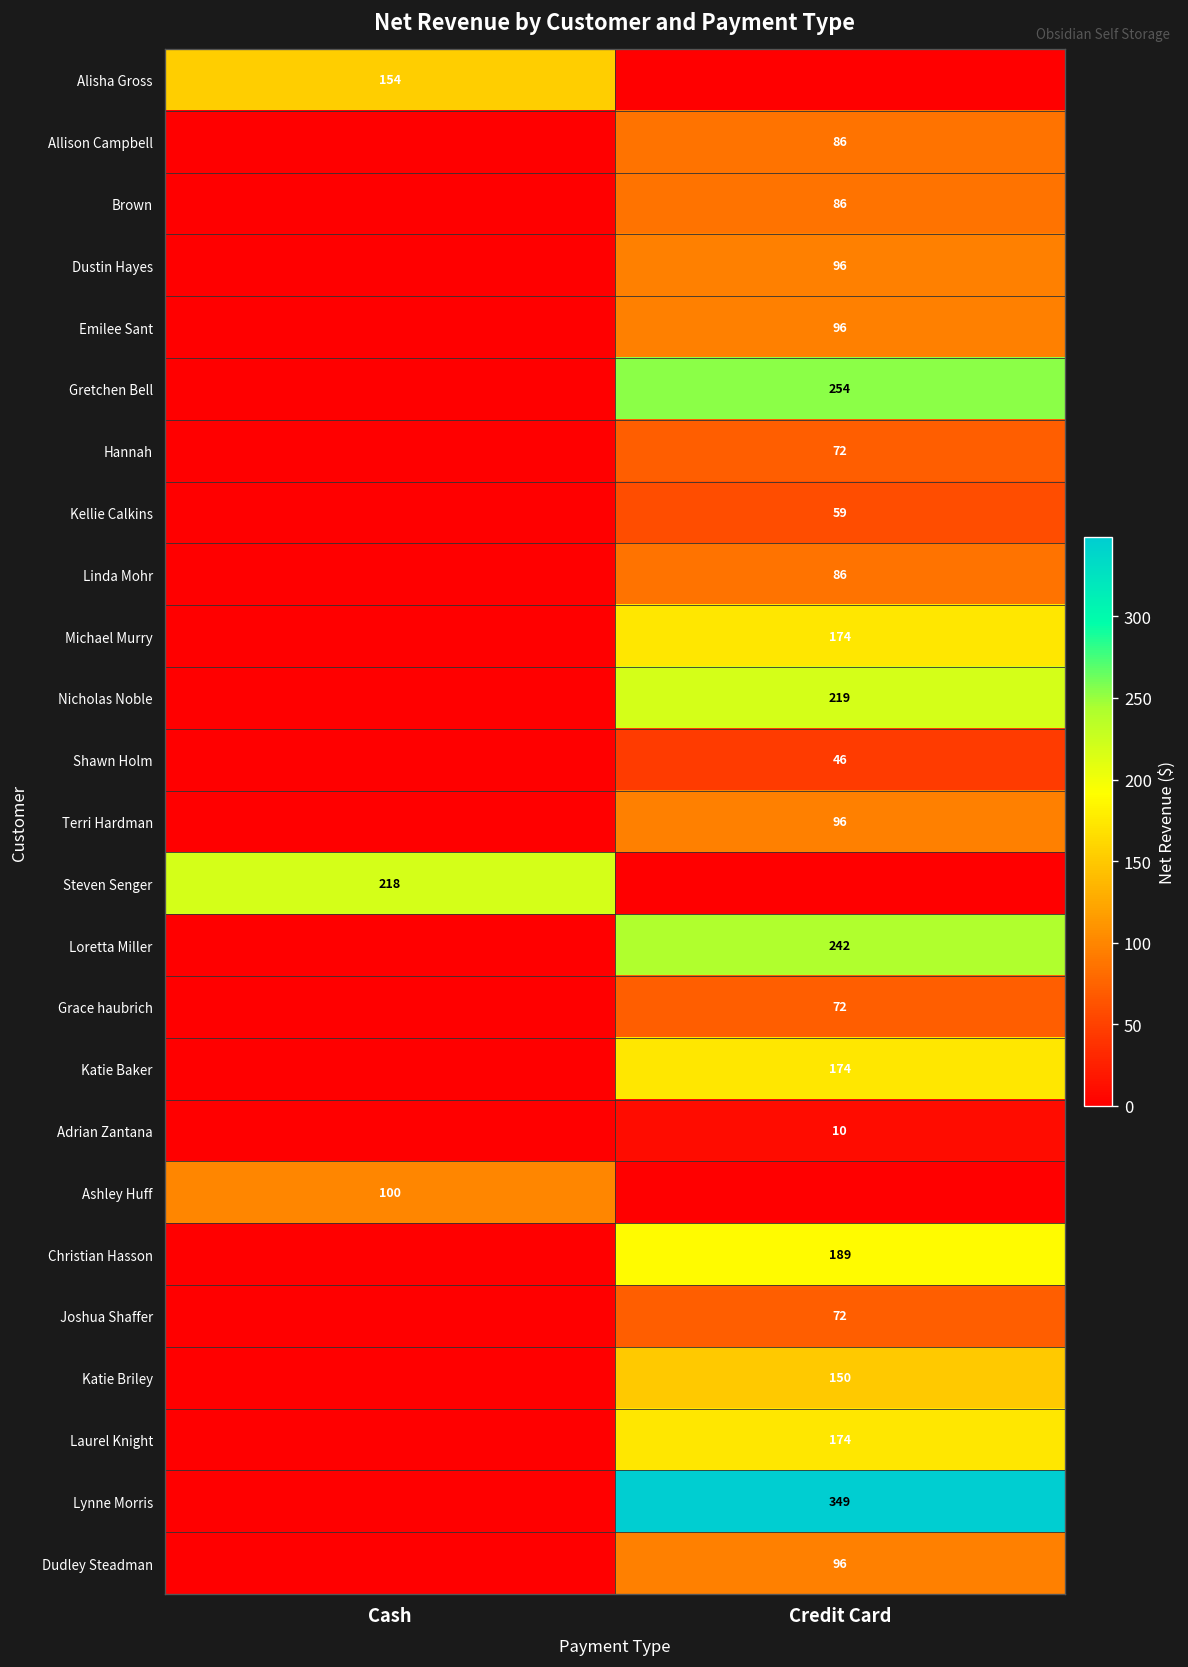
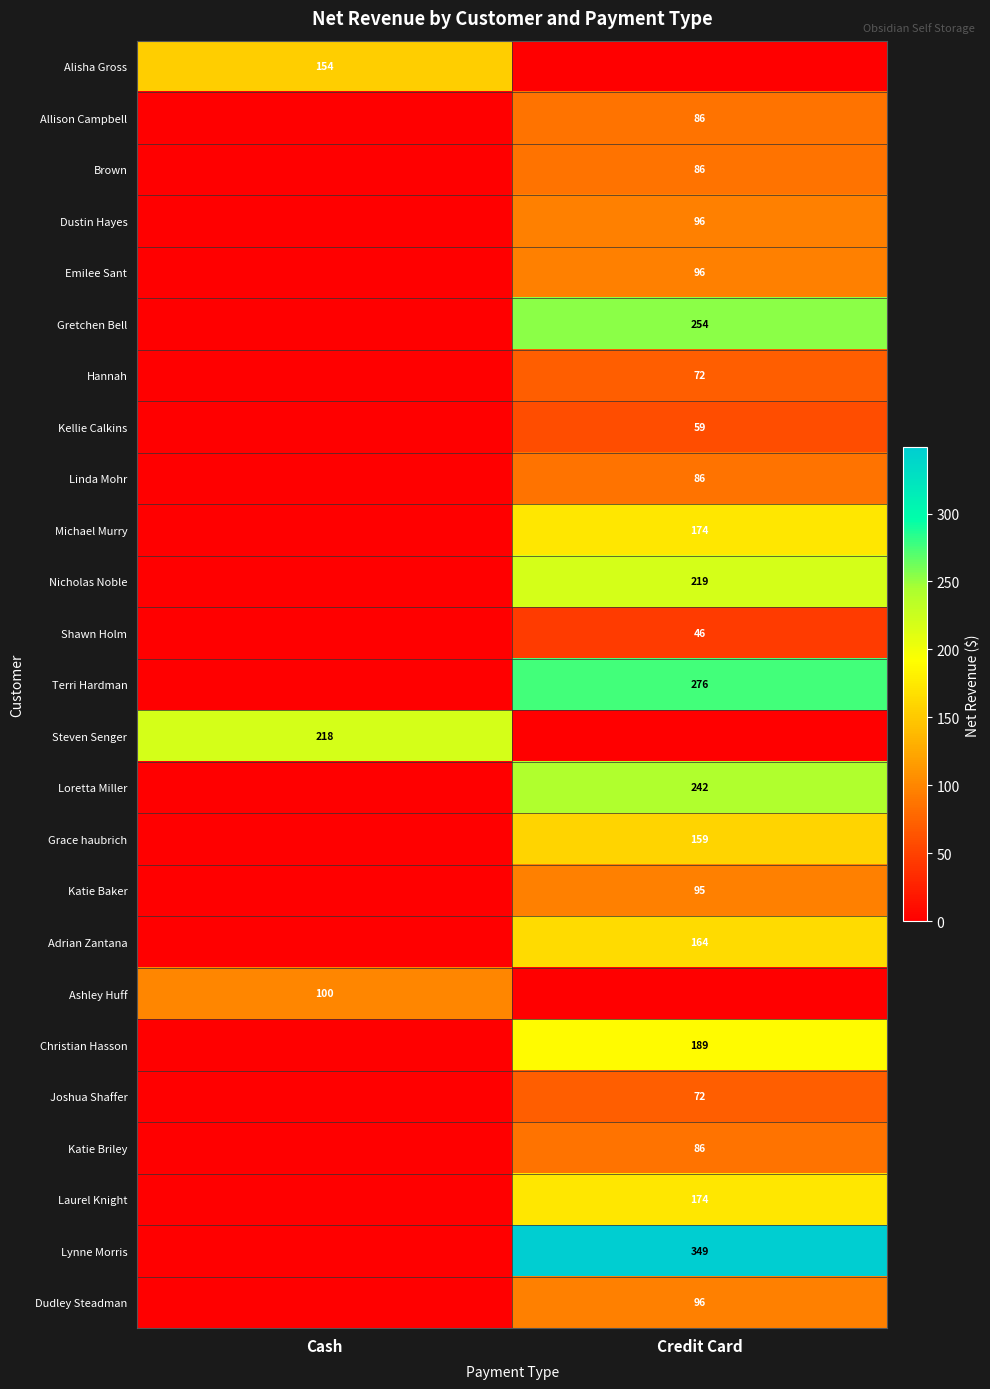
Terri Hardman, Credit Card: 96 -> 276
Grace haubrich, Credit Card: 72 -> 159
Katie Baker, Credit Card: 174 -> 95
Adrian Zantana, Credit Card: 10 -> 164
Katie Briley, Credit Card: 150 -> 86
